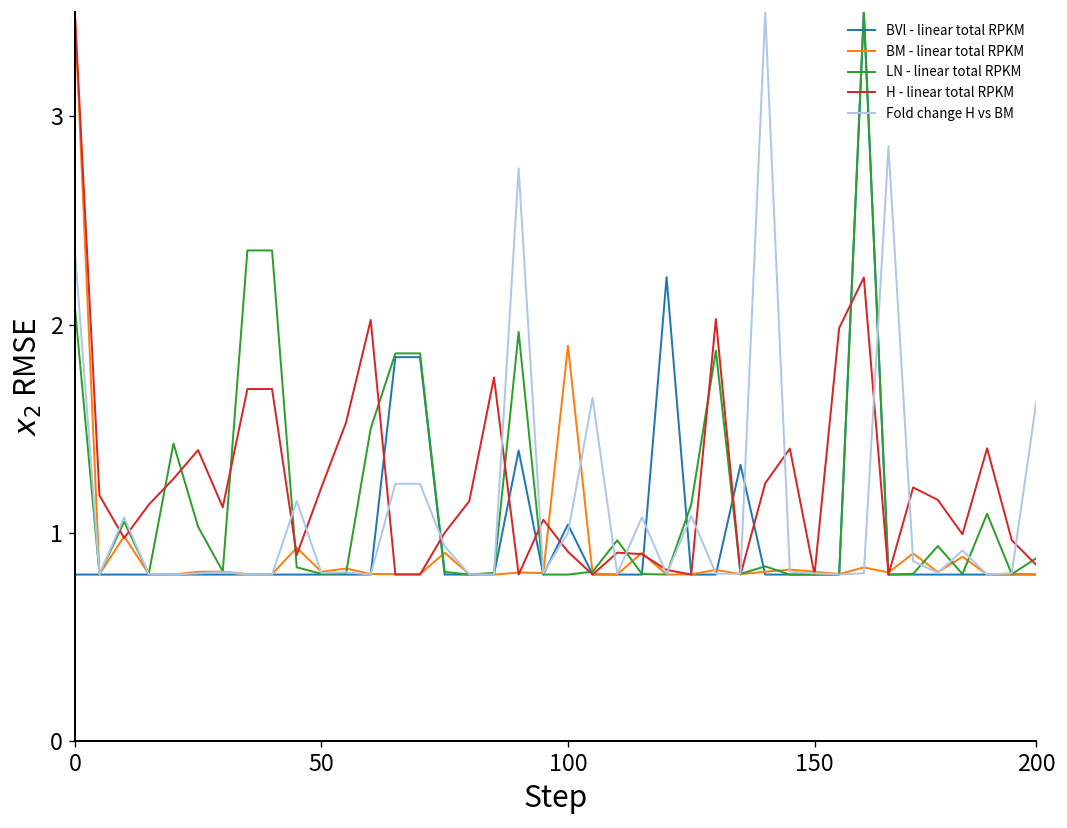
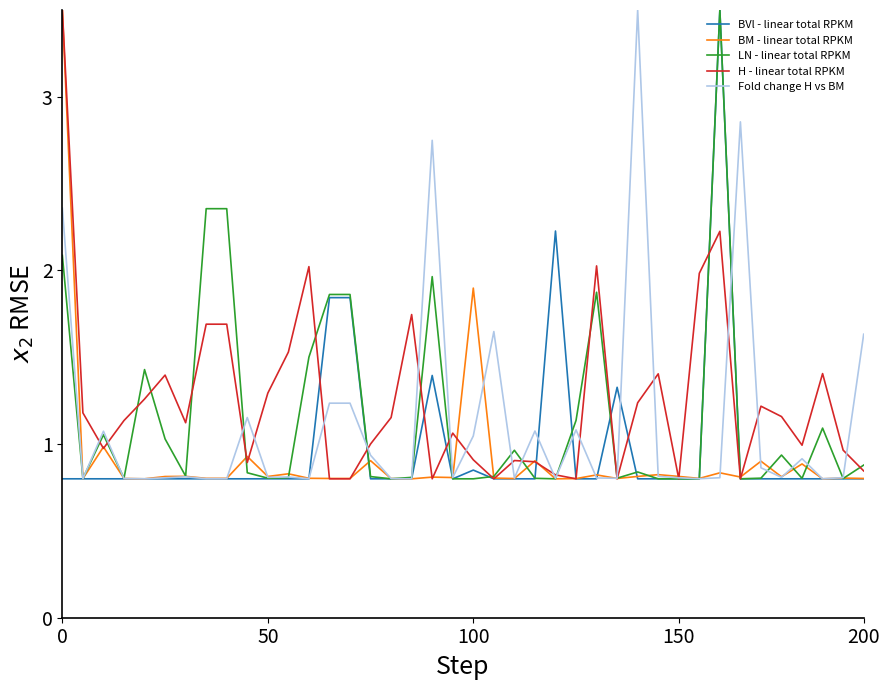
H - linear total RPKM, 50: 1.22 -> 1.29
BVl - linear total RPKM, 100: 1.04 -> 0.85
Fold change H vs BM, 100: 1.00 -> 1.05
